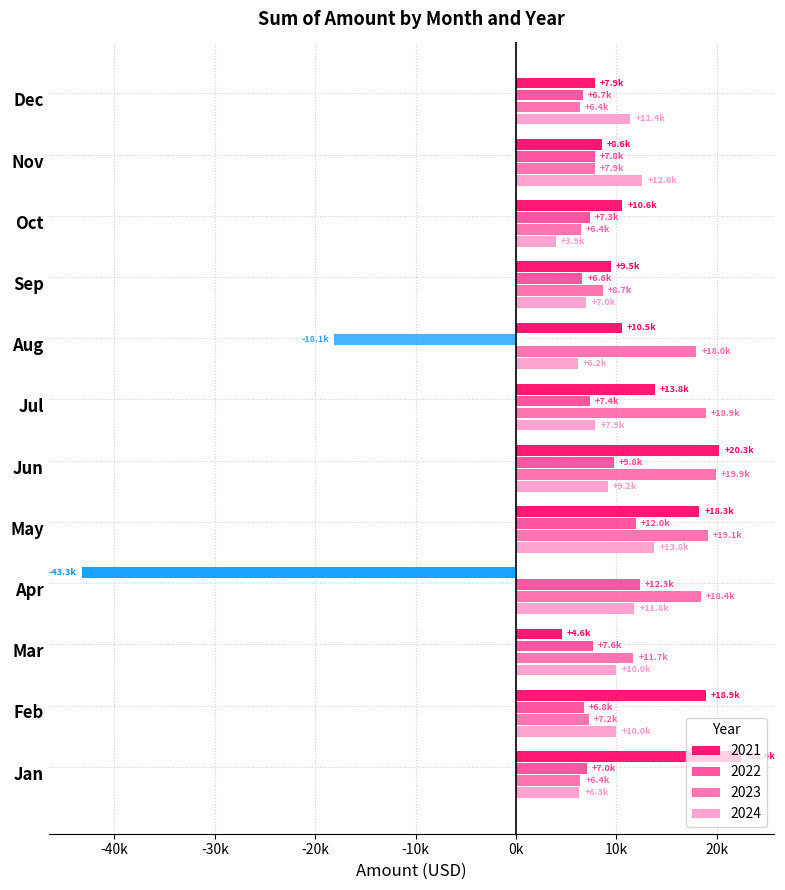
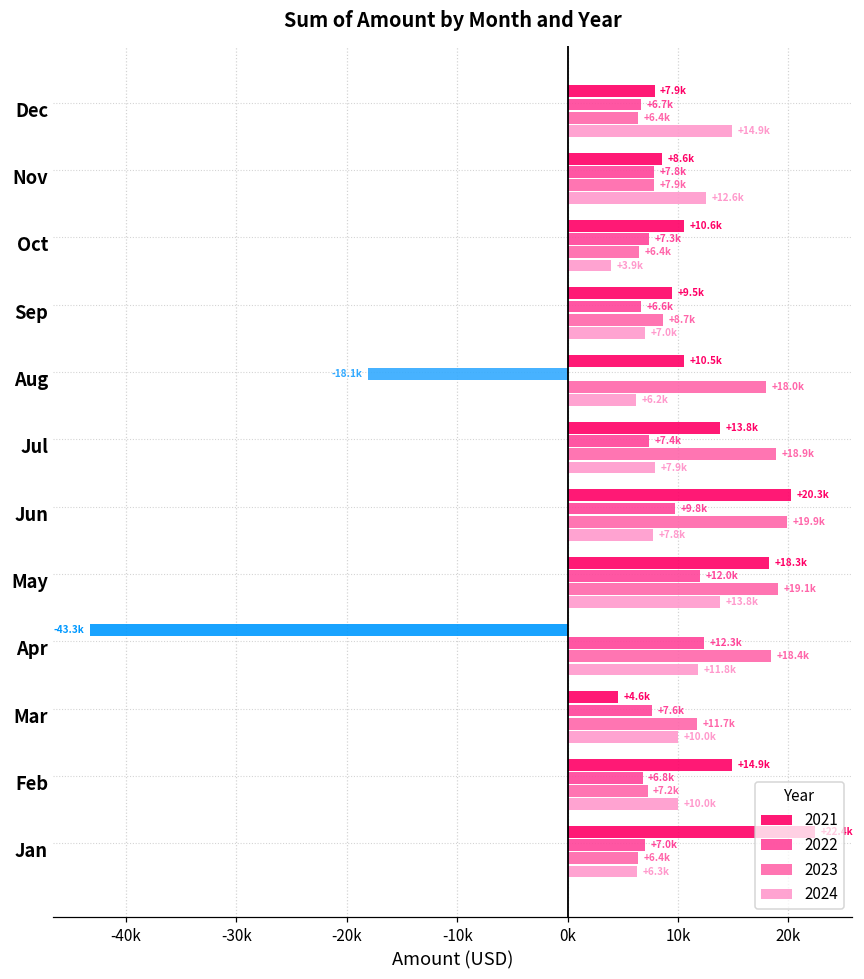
2024, Dec: +11.4k -> +14.9k
2024, Jun: +9.2k -> +7.8k
2021, Feb: +18.9k -> +14.9k
